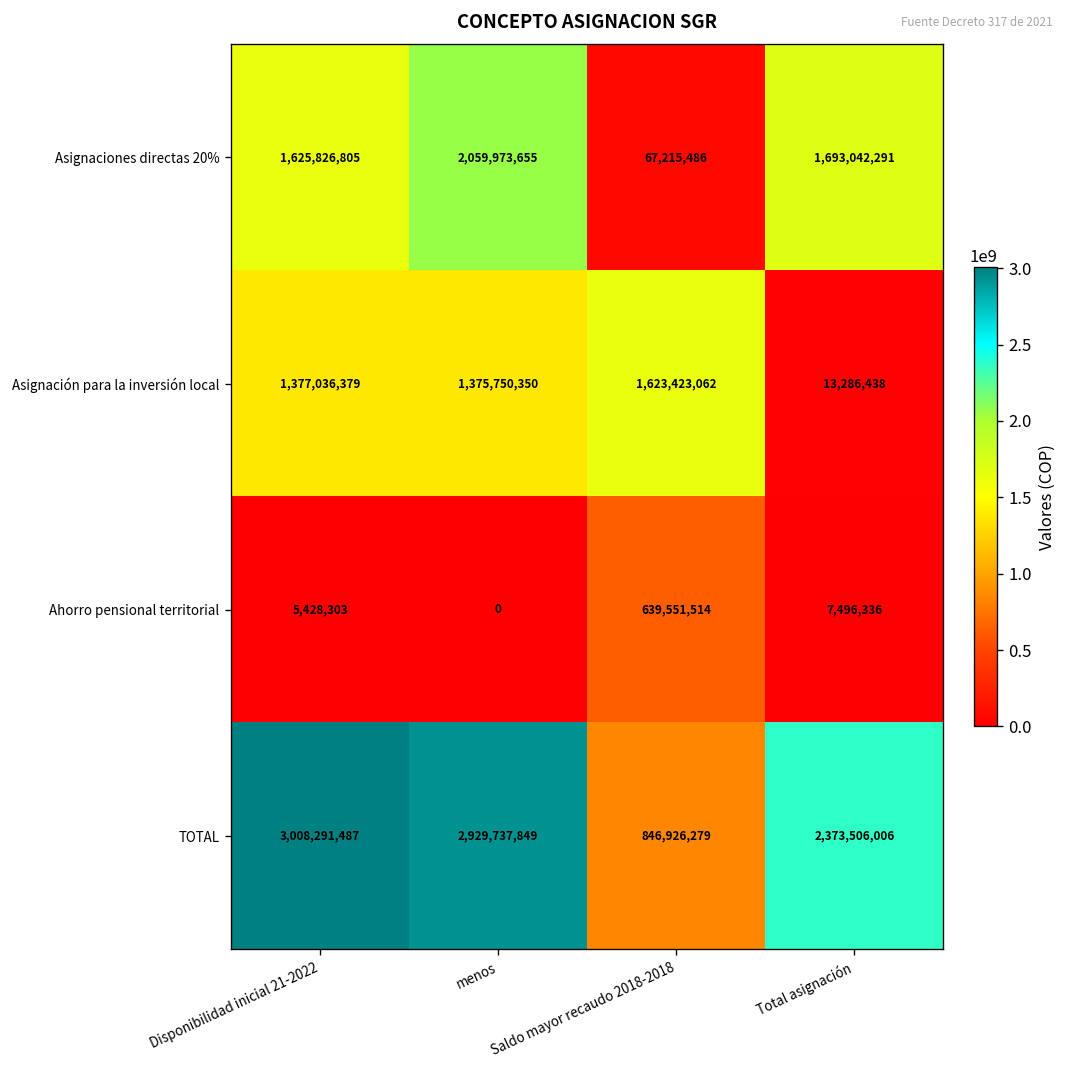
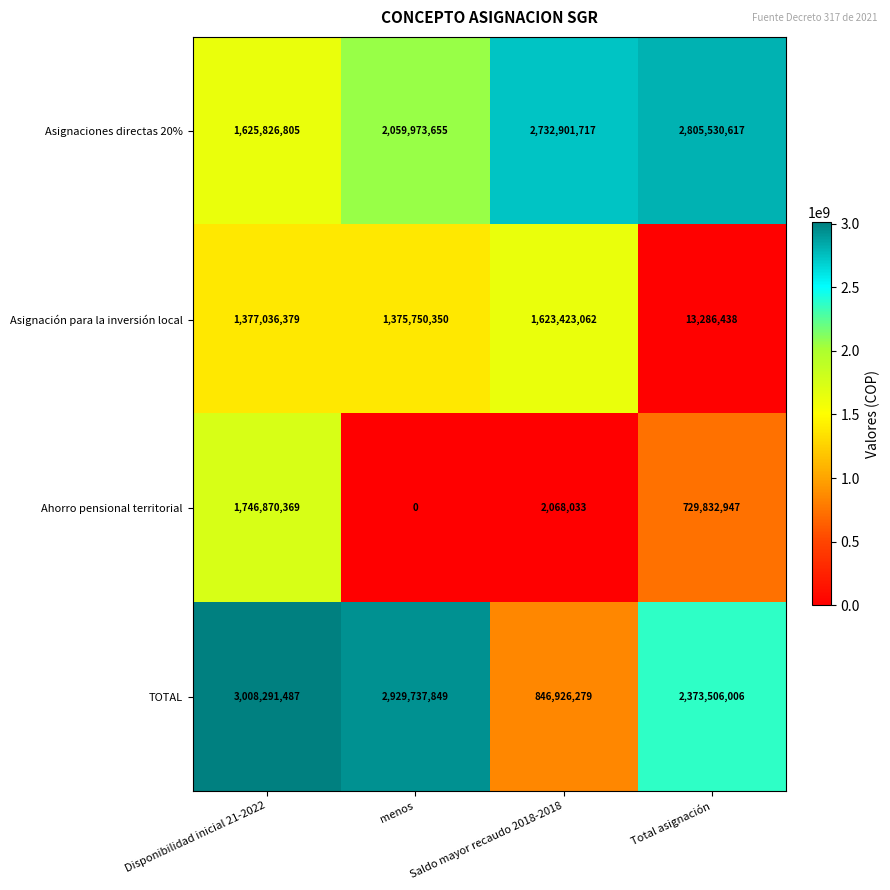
Asignaciones directas 20%, Saldo mayor recaudo 2018-2018: 67,215,486 -> 2,732,901,717
Asignaciones directas 20%, Total asignación: 1,693,042,291 -> 2,805,530,617
Ahorro pensional territorial, Disponibilidad inicial 21-2022: 5,428,303 -> 1,746,870,369
Ahorro pensional territorial, Saldo mayor recaudo 2018-2018: 639,551,514 -> 2,068,033
Ahorro pensional territorial, Total asignación: 7,496,336 -> 729,832,947
